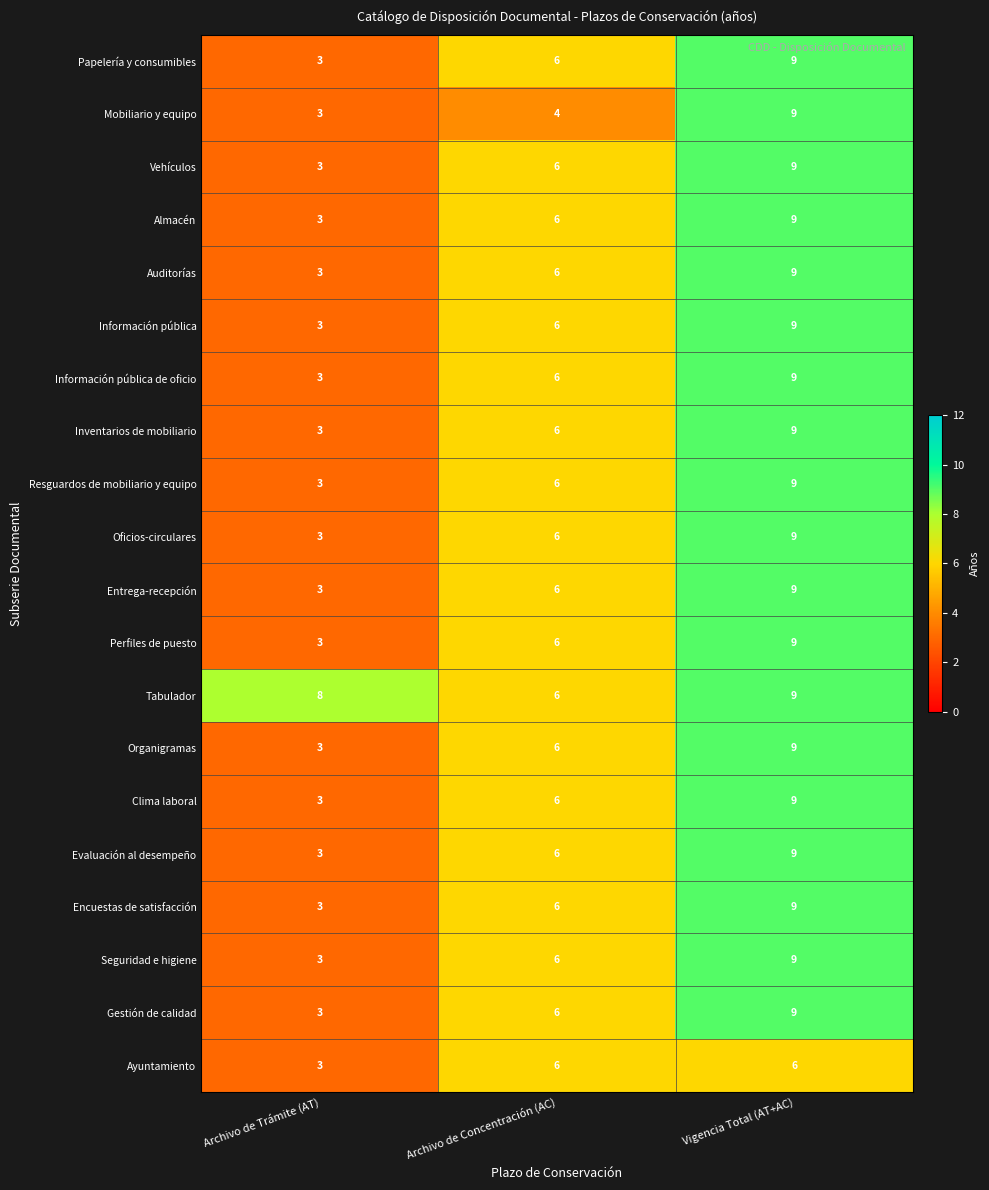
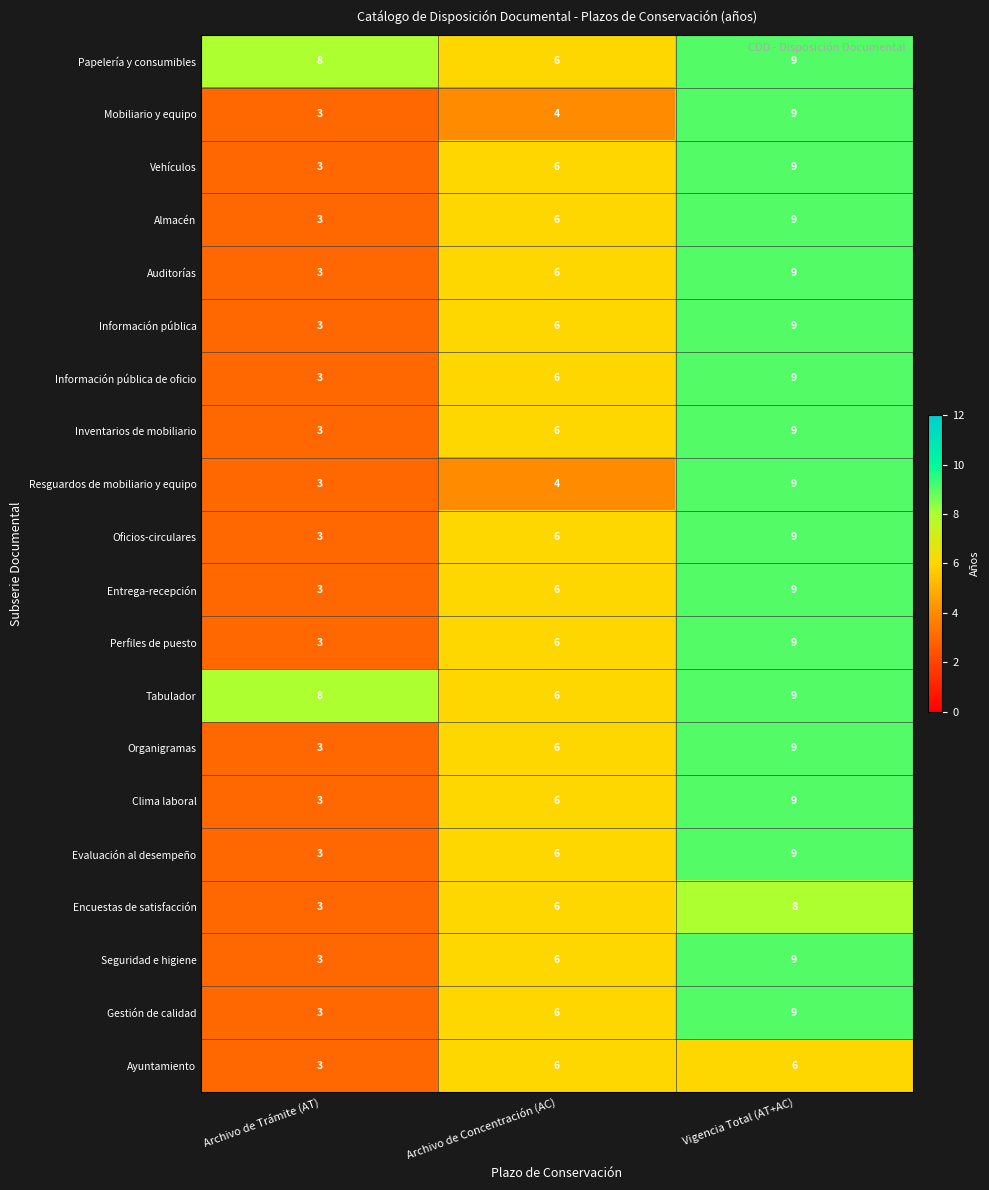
Papelería y consumibles, Archivo de Trámite (AT): 3 -> 8
Resguardos de mobiliario y equipo, Archivo de Concentración (AC): 6 -> 4
Encuestas de satisfacción, Vigencia Total (AT+AC): 9 -> 8
